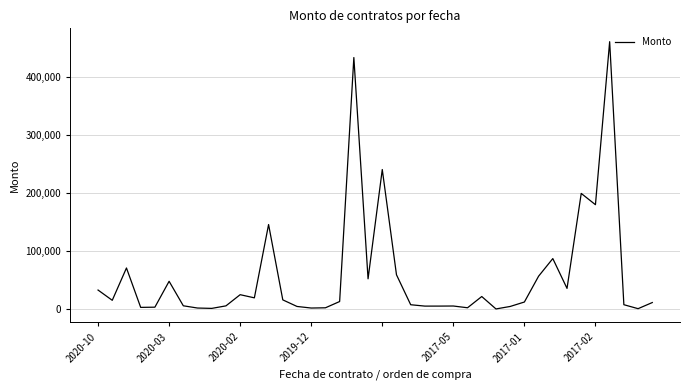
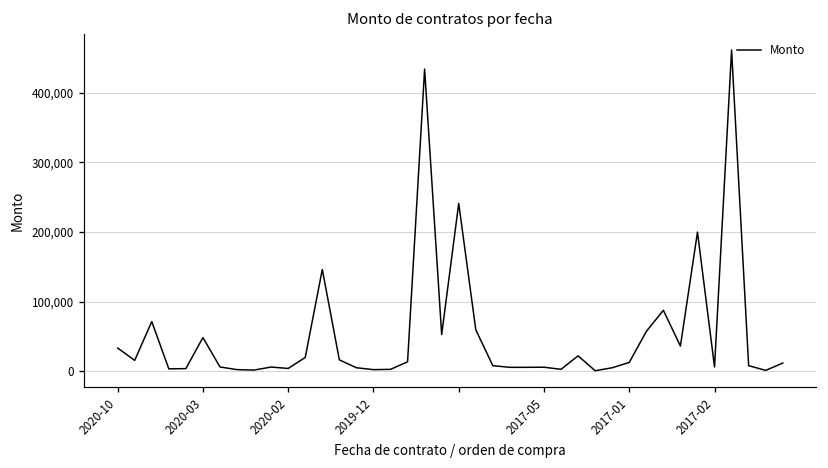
2020-02: 30,000 -> 0
2017-02: 180,000 -> 10,000
